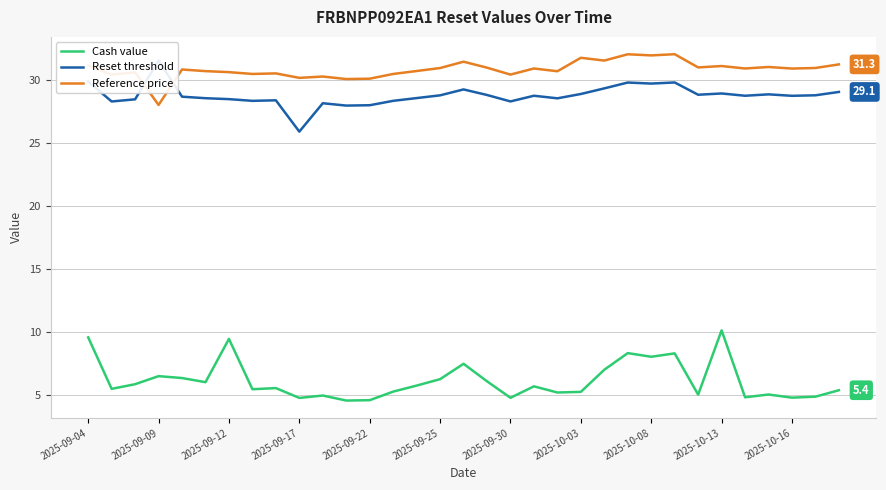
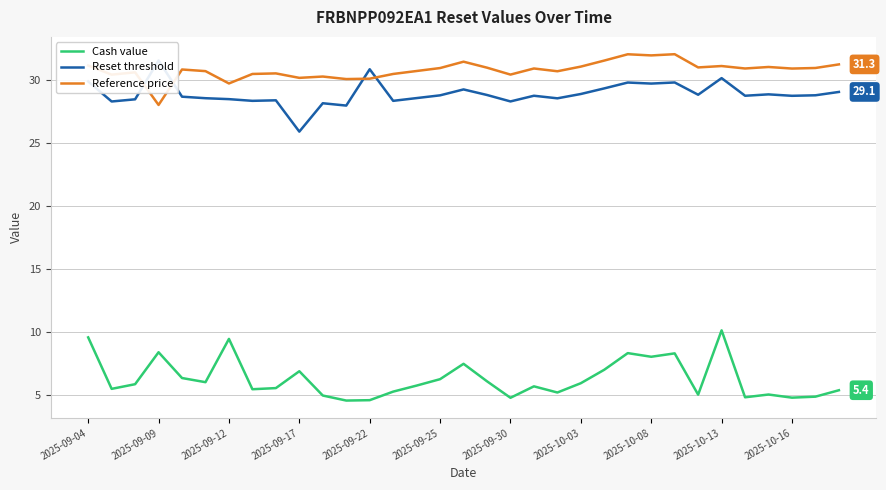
Cash value, 2025-09-09: 6.5 -> 8.4
Reference price, 2025-09-12: 30.7 -> 29.8
Cash value, 2025-09-17: 4.8 -> 6.9
Reset threshold, 2025-09-22: 28.0 -> 30.9
Cash value, 2025-10-03: 5.3 -> 5.9
Reference price, 2025-10-03: 31.8 -> 31.1
Reset threshold, 2025-10-13: 29.0 -> 30.2
